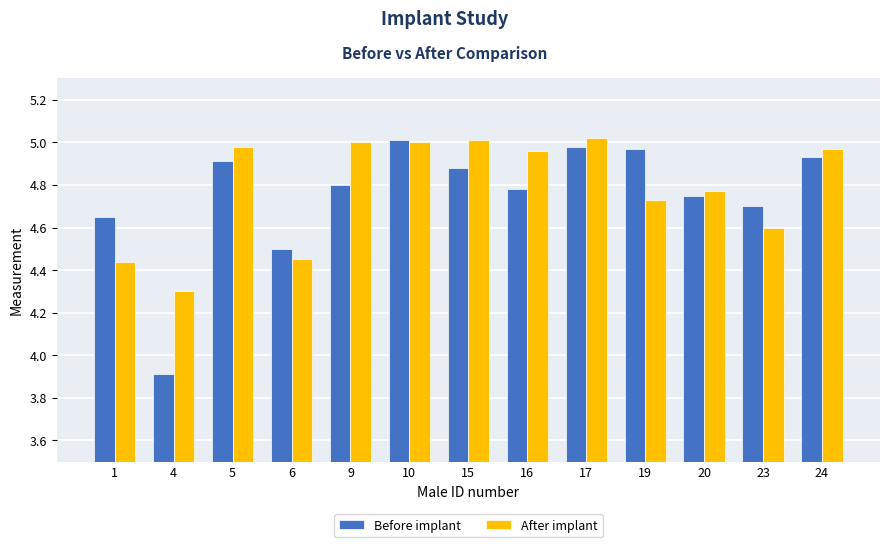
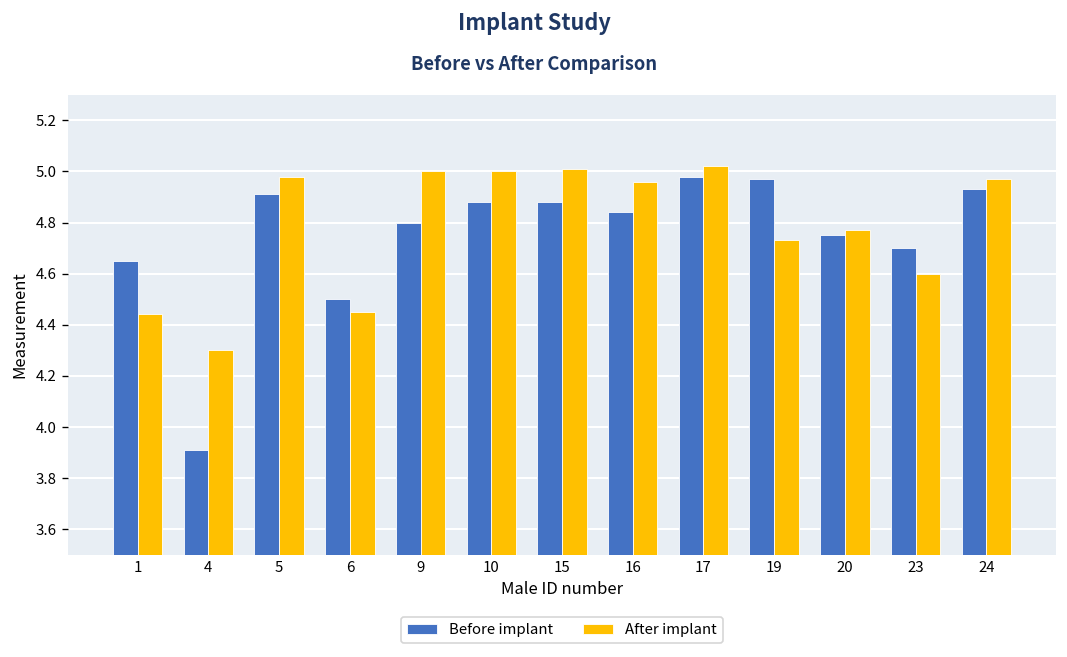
Before implant, 10: 5.01 -> 4.88
Before implant, 16: 4.78 -> 4.84
